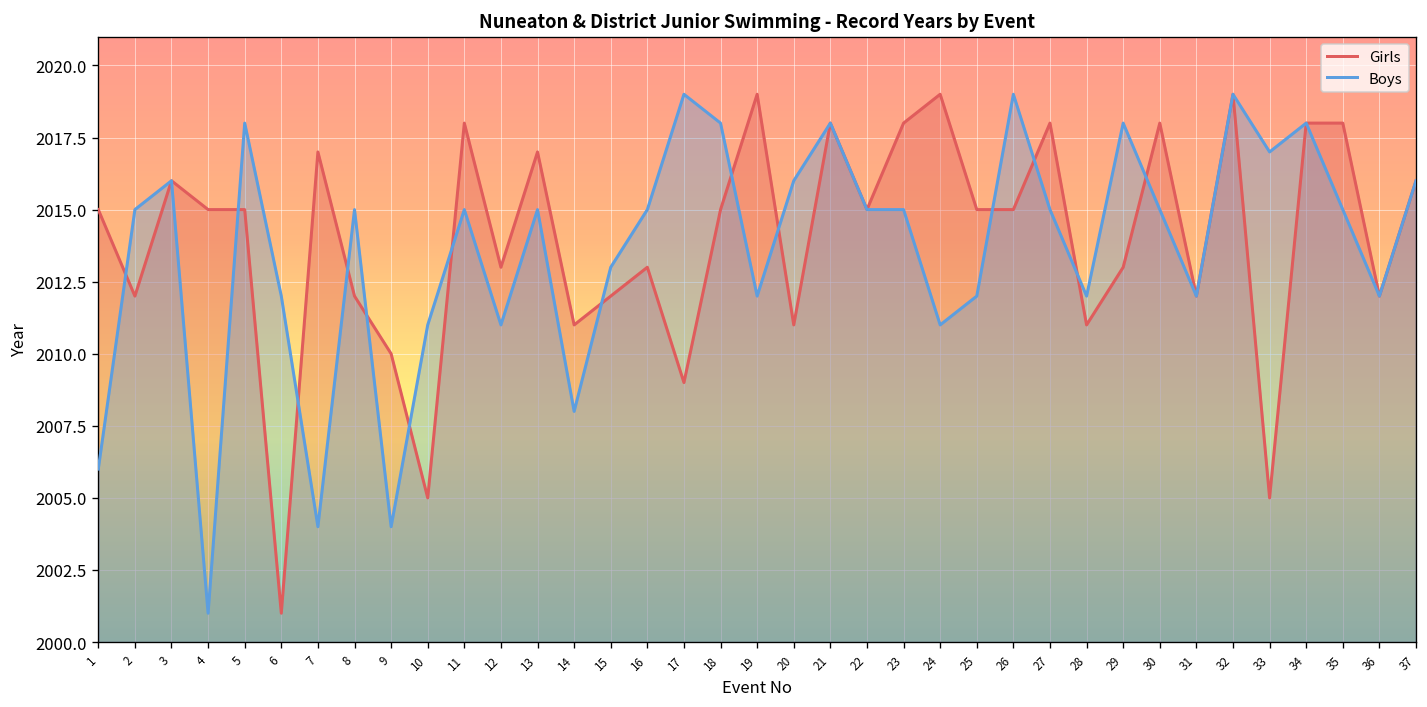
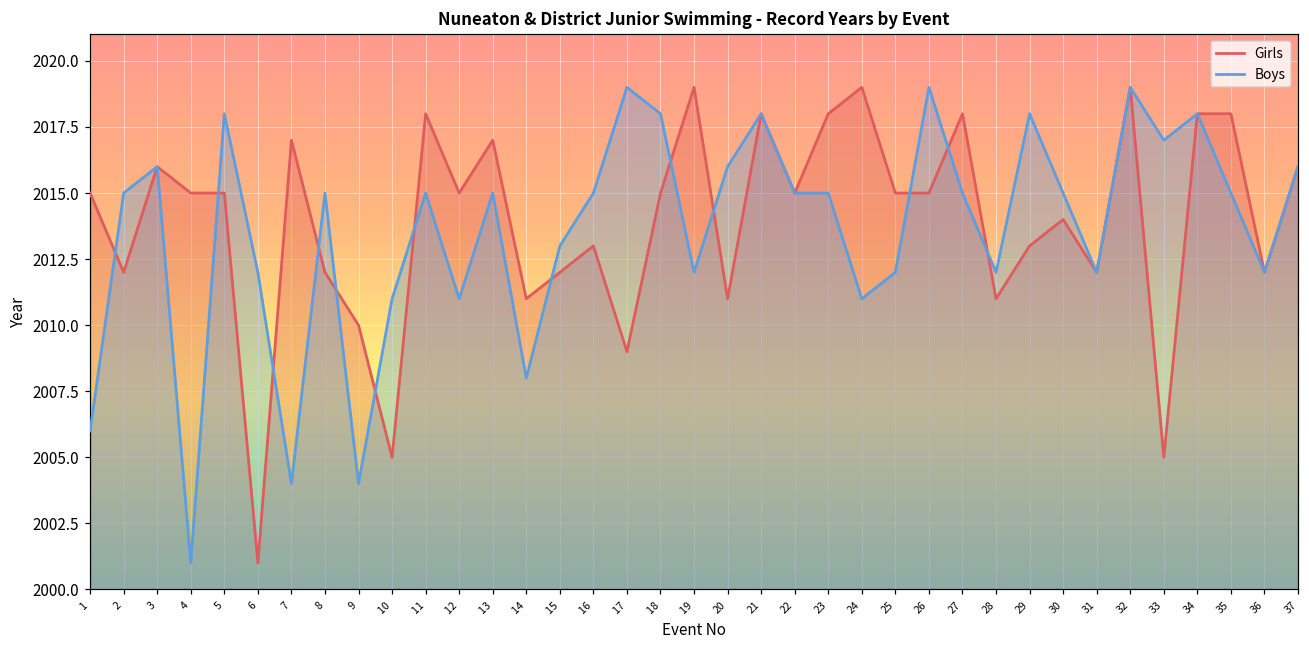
Girls, 12: 2013 -> 2015
Girls, 30: 2018 -> 2014
